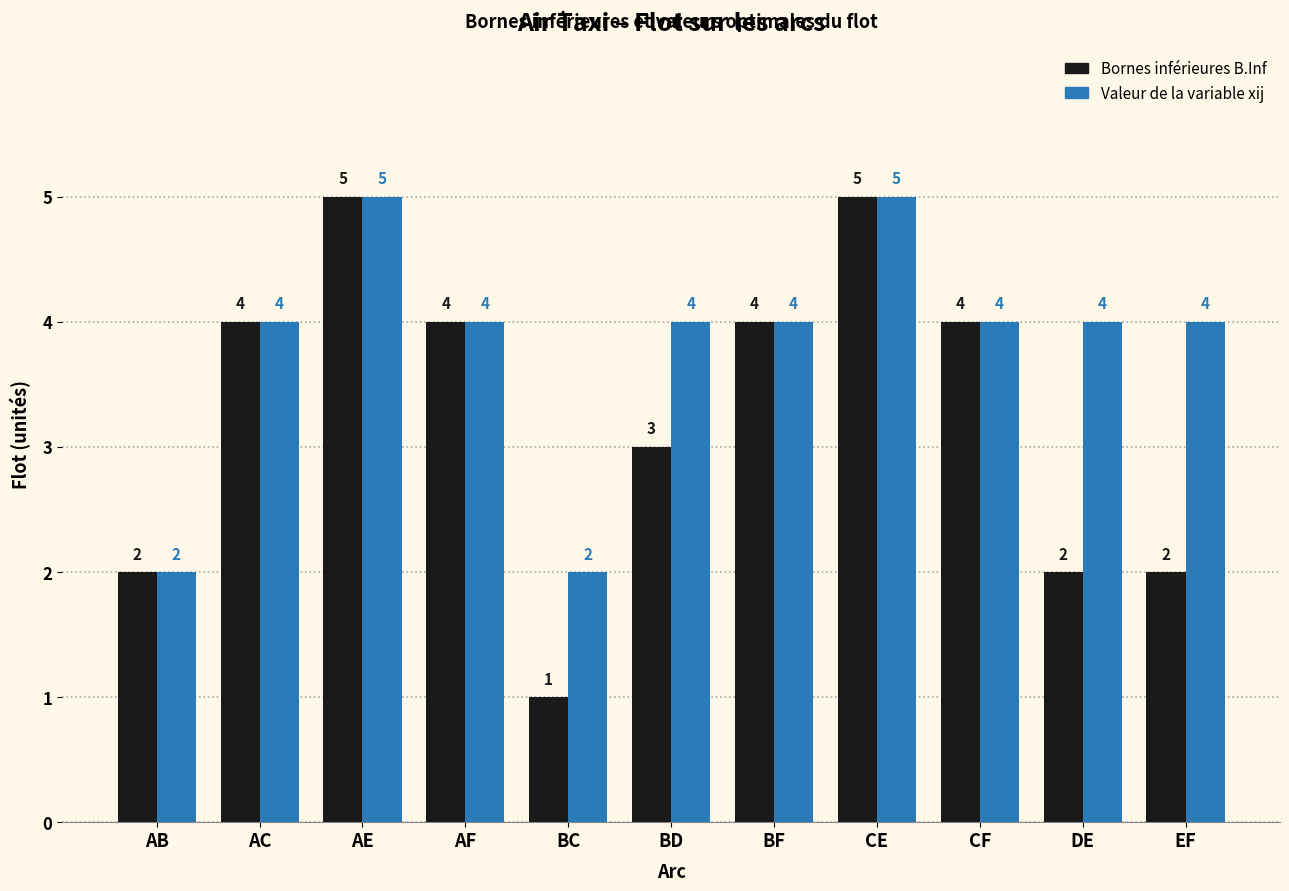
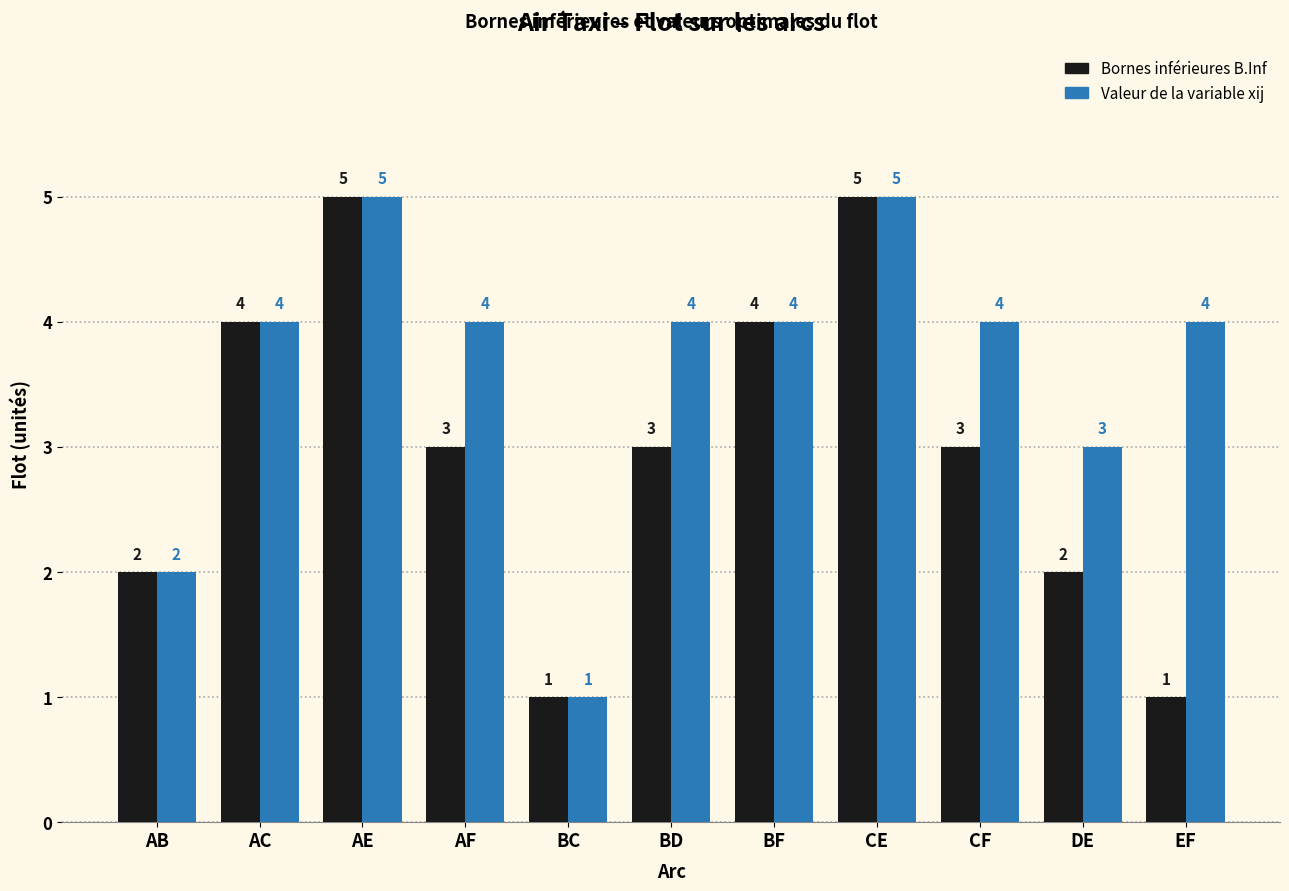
Bornes inférieures B.Inf, AF: 4 -> 3
Valeur de la variable xij, BC: 2 -> 1
Bornes inférieures B.Inf, CF: 4 -> 3
Valeur de la variable xij, DE: 4 -> 3
Bornes inférieures B.Inf, EF: 2 -> 1
